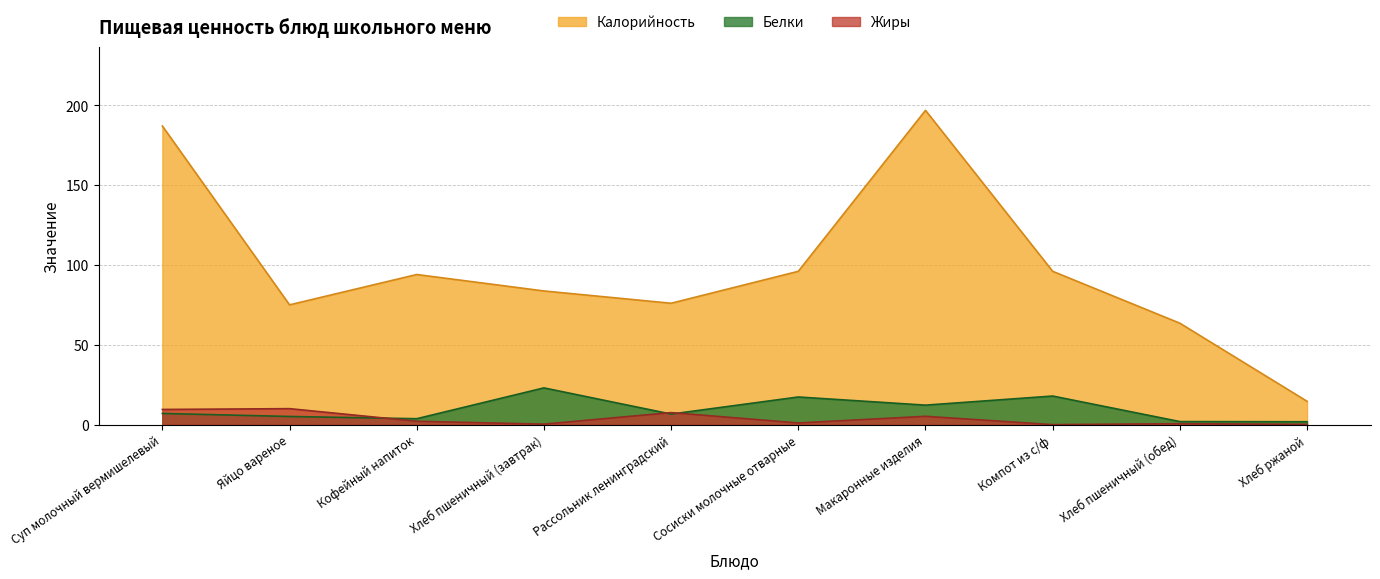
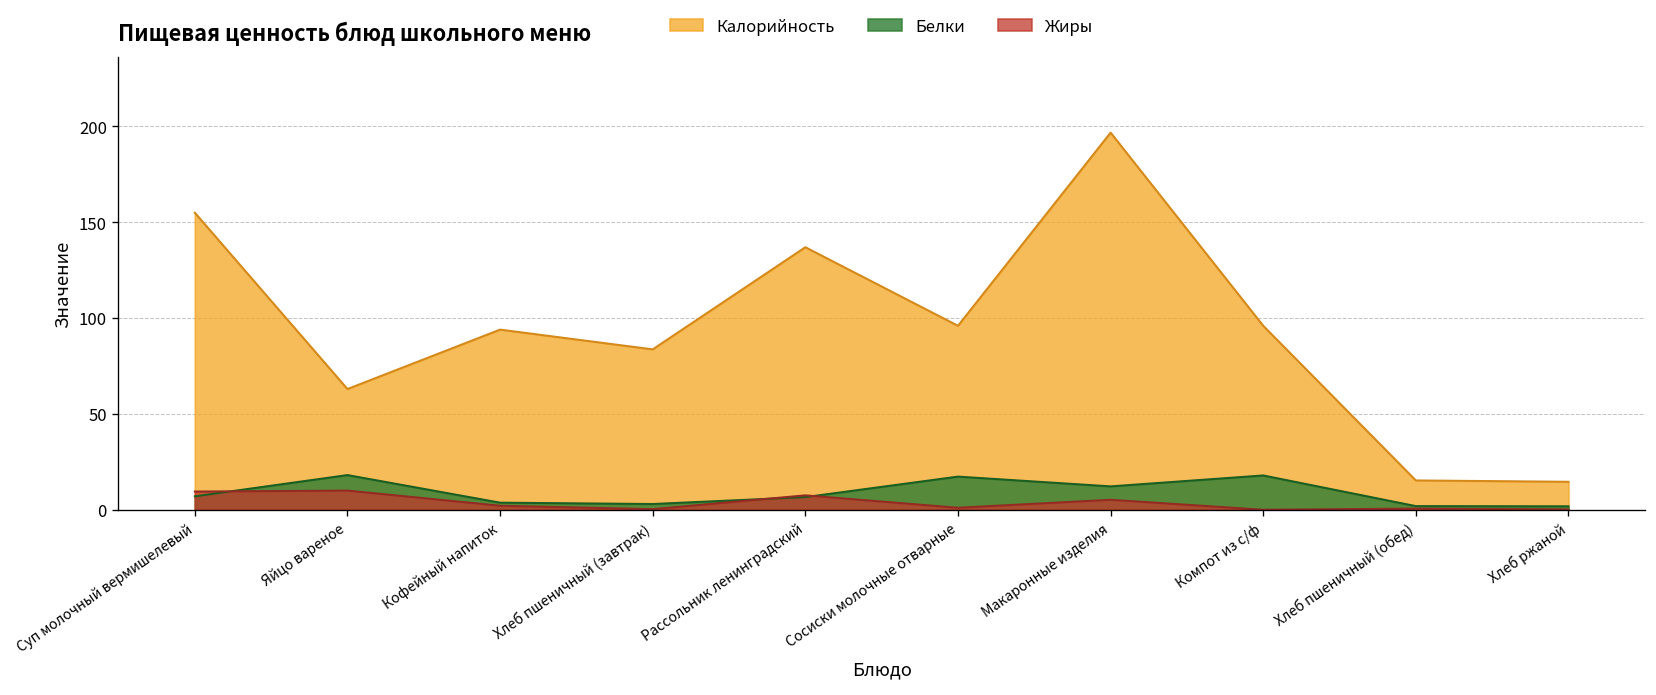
Калорийность, Суп молочный вермишелевый: 187 -> 155
Калорийность, Яйцо вареное: 75 -> 63
Белки, Яйцо вареное: 5 -> 18
Белки, Хлеб пшеничный (завтрак): 23 -> 3
Калорийность, Рассольник ленинградский: 76 -> 137
Калорийность, Хлеб пшеничный (обед): 64 -> 15
